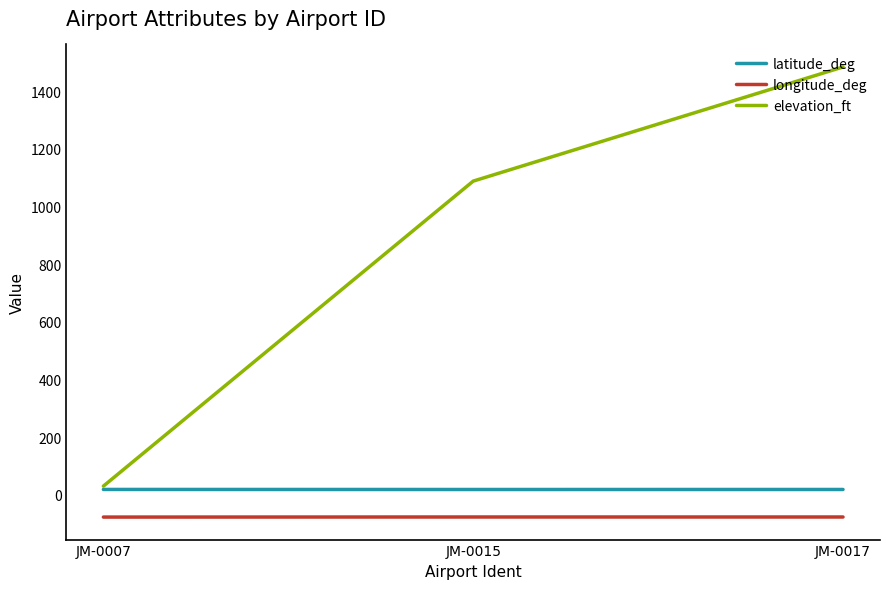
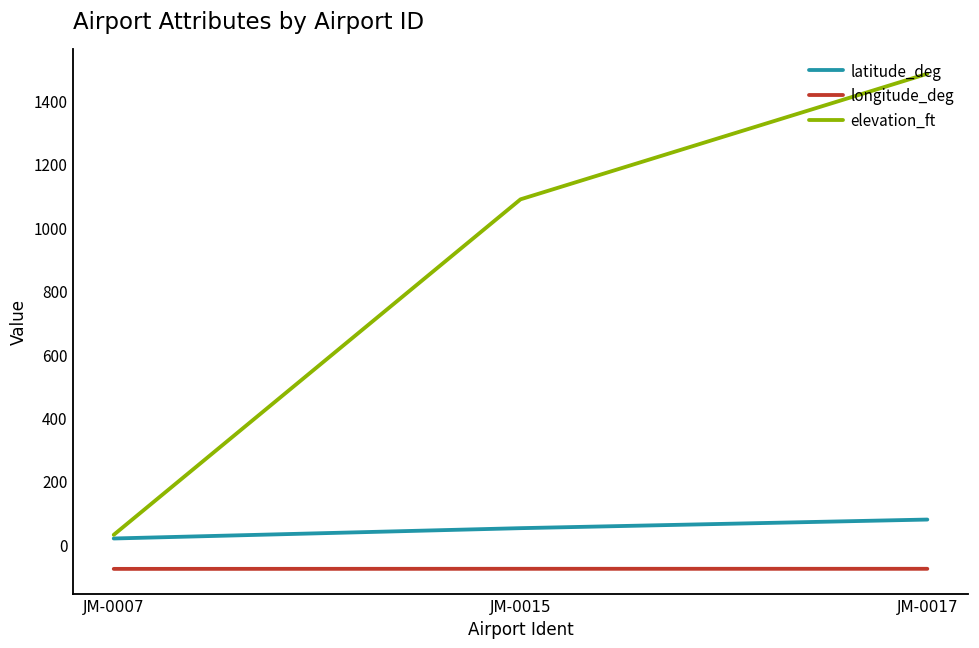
latitude_deg, JM-0015: 20 -> 50
latitude_deg, JM-0017: 20 -> 80
